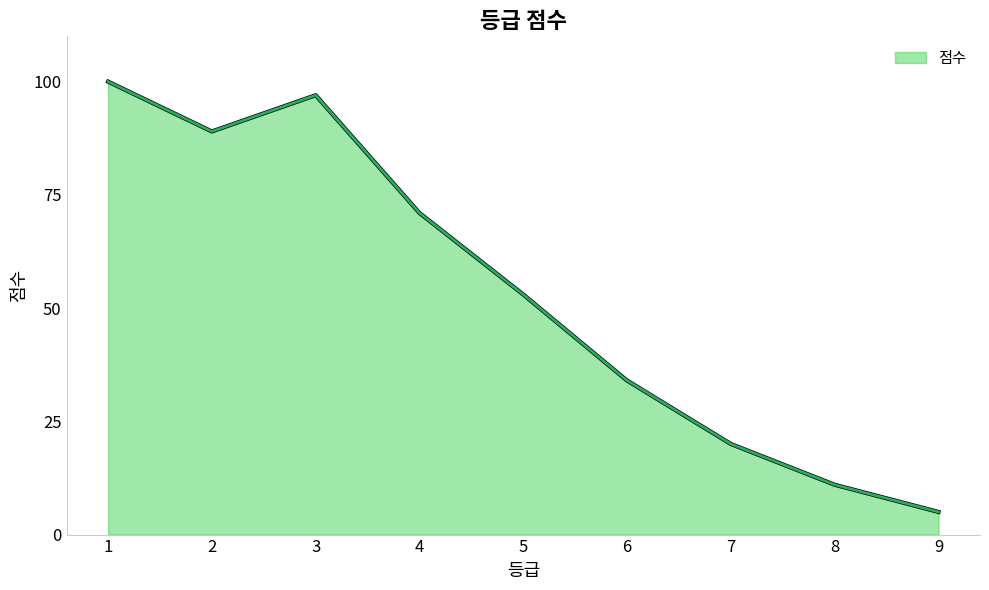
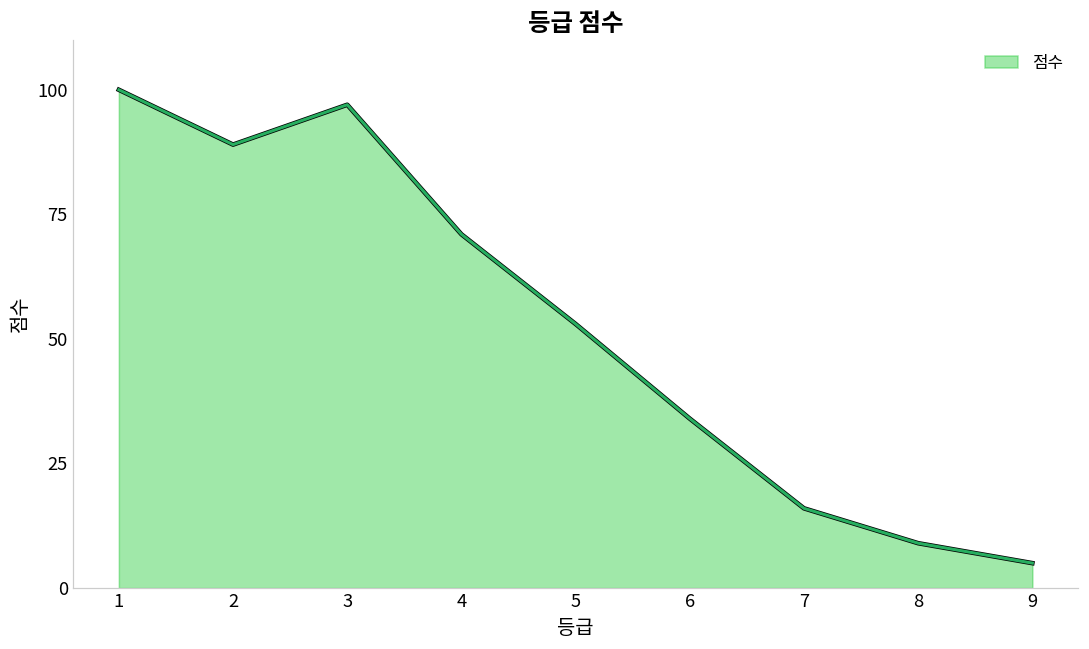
7: 20 -> 16
8: 11 -> 9
